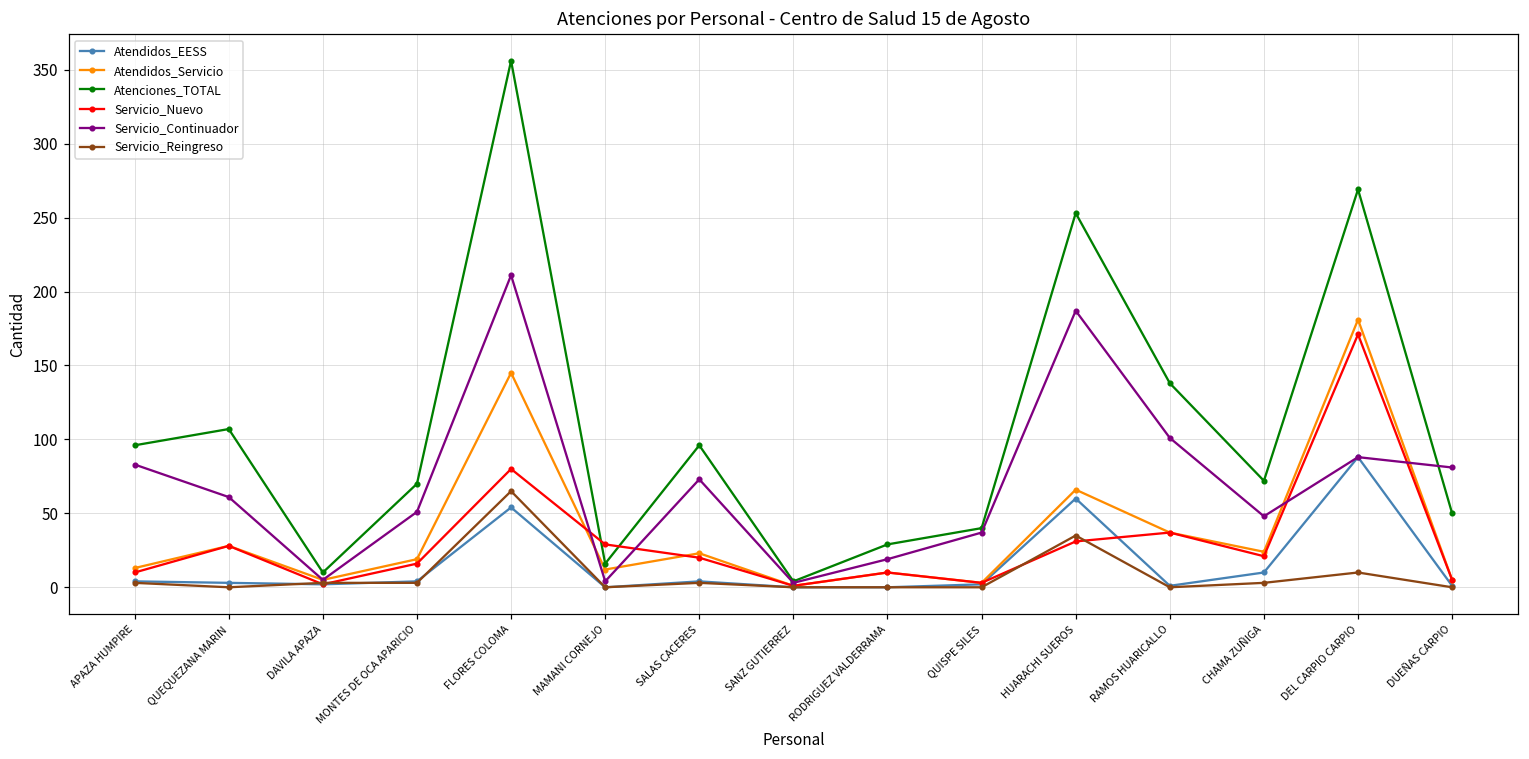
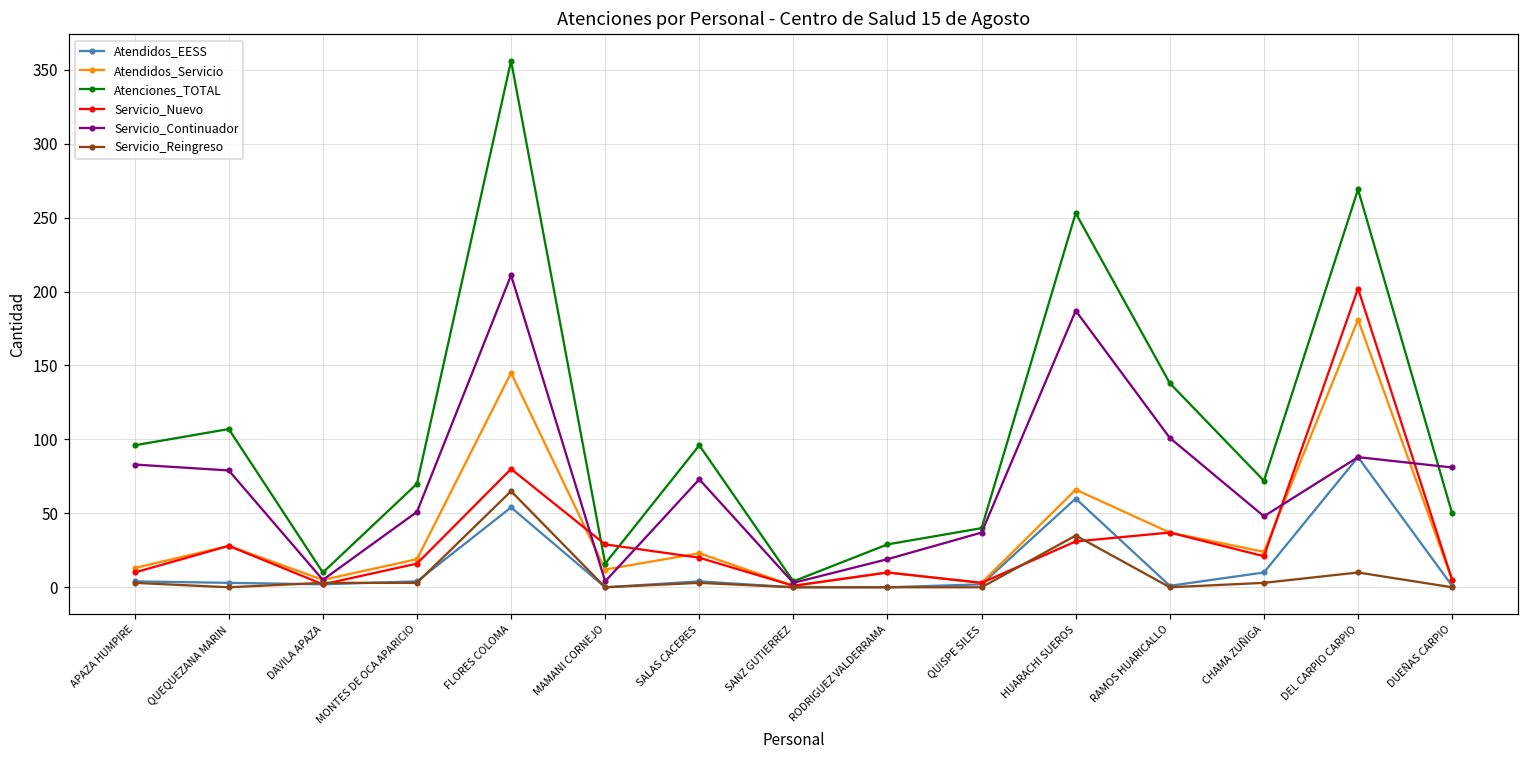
Servicio_Continuador, QUEQUEZANA MARIN: 61 -> 79
Servicio_Nuevo, DEL CARPIO CARPIO: 171 -> 202
